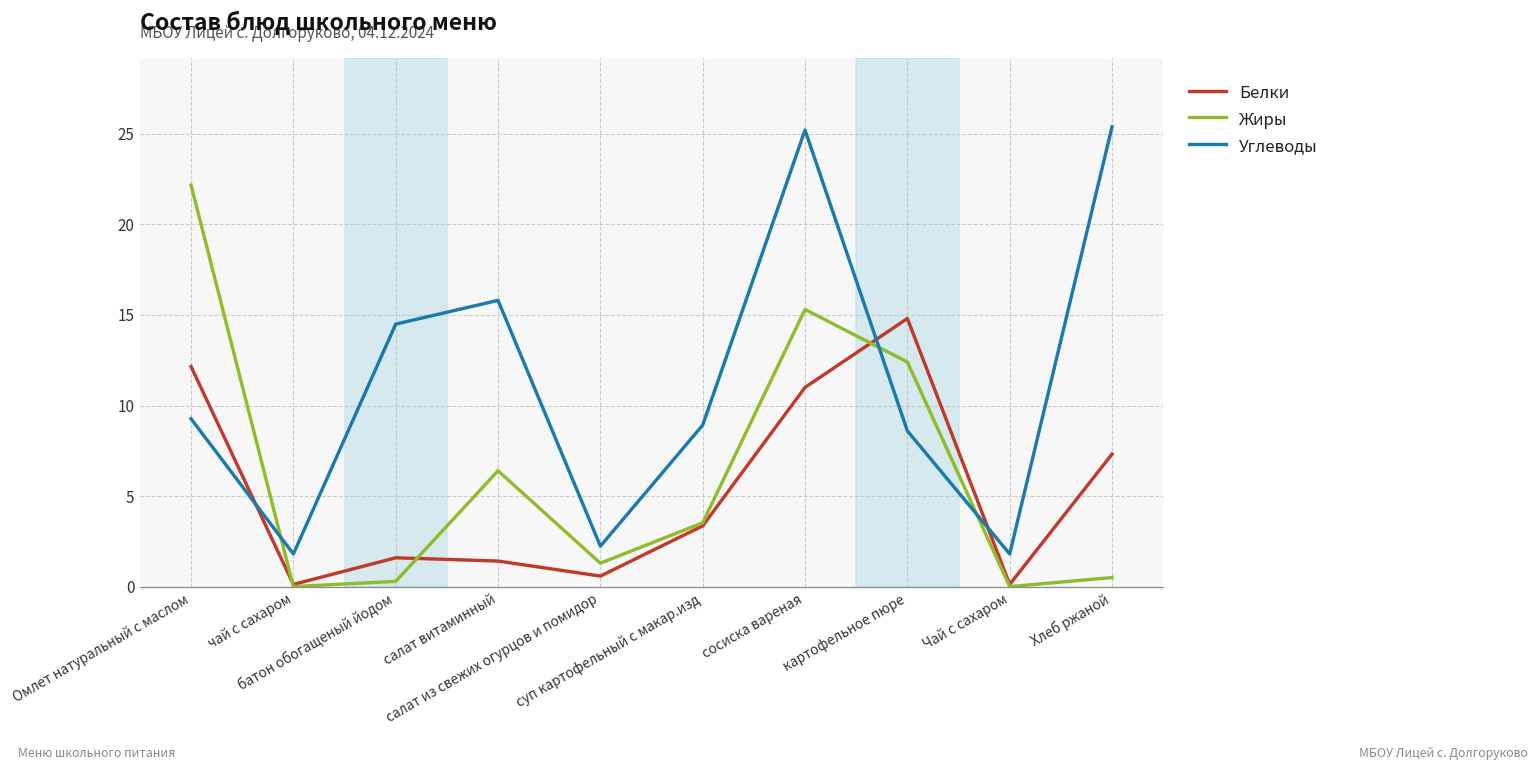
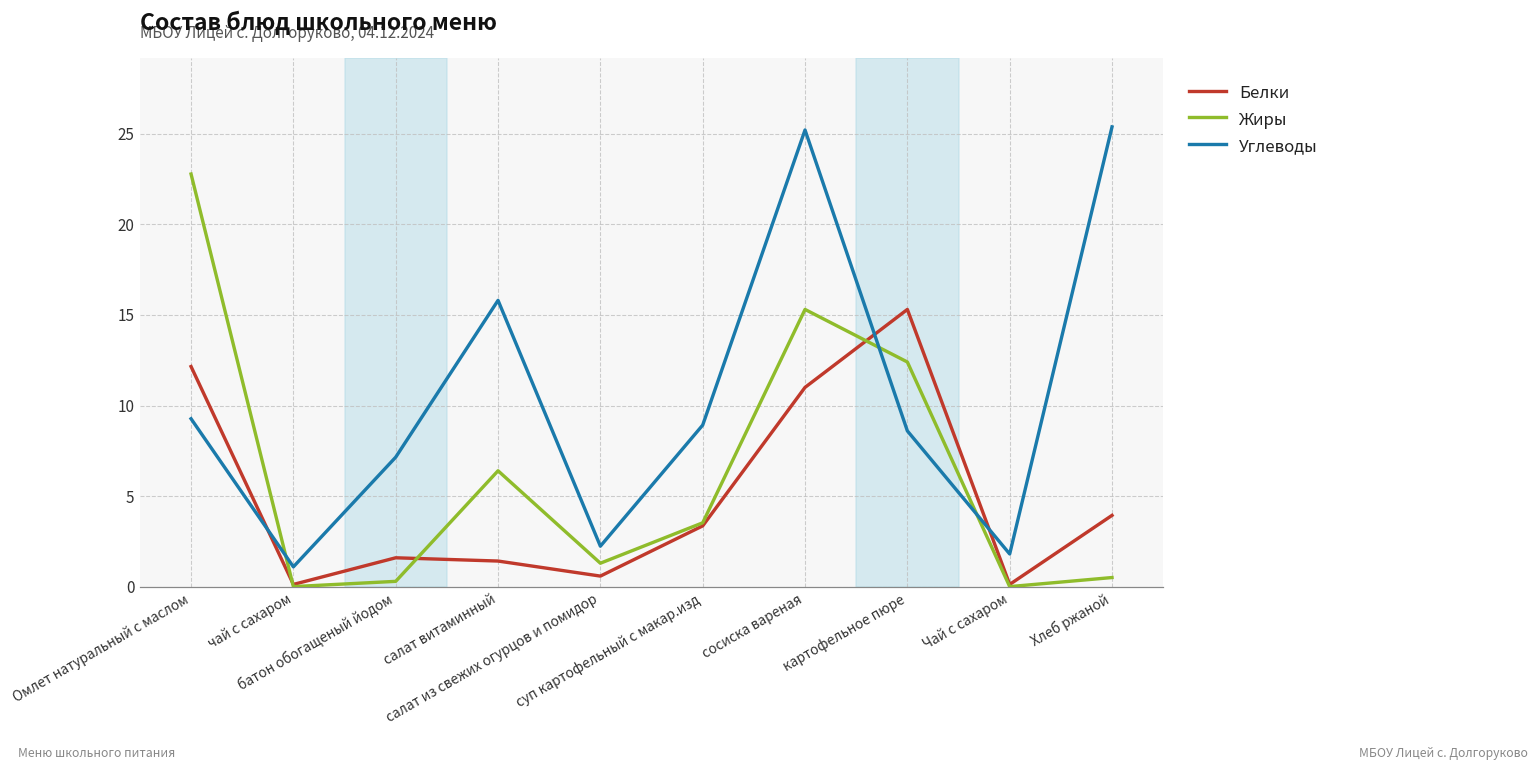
Жиры, Омлет натуральный с маслом: 22.2 -> 22.8
Углеводы, чай с сахаром: 1.8 -> 1.1
Углеводы, батон обогащеный йодом: 14.5 -> 7.2
Белки, картофельное пюре: 14.8 -> 15.3
Белки, Хлеб ржаной: 7.3 -> 3.9
